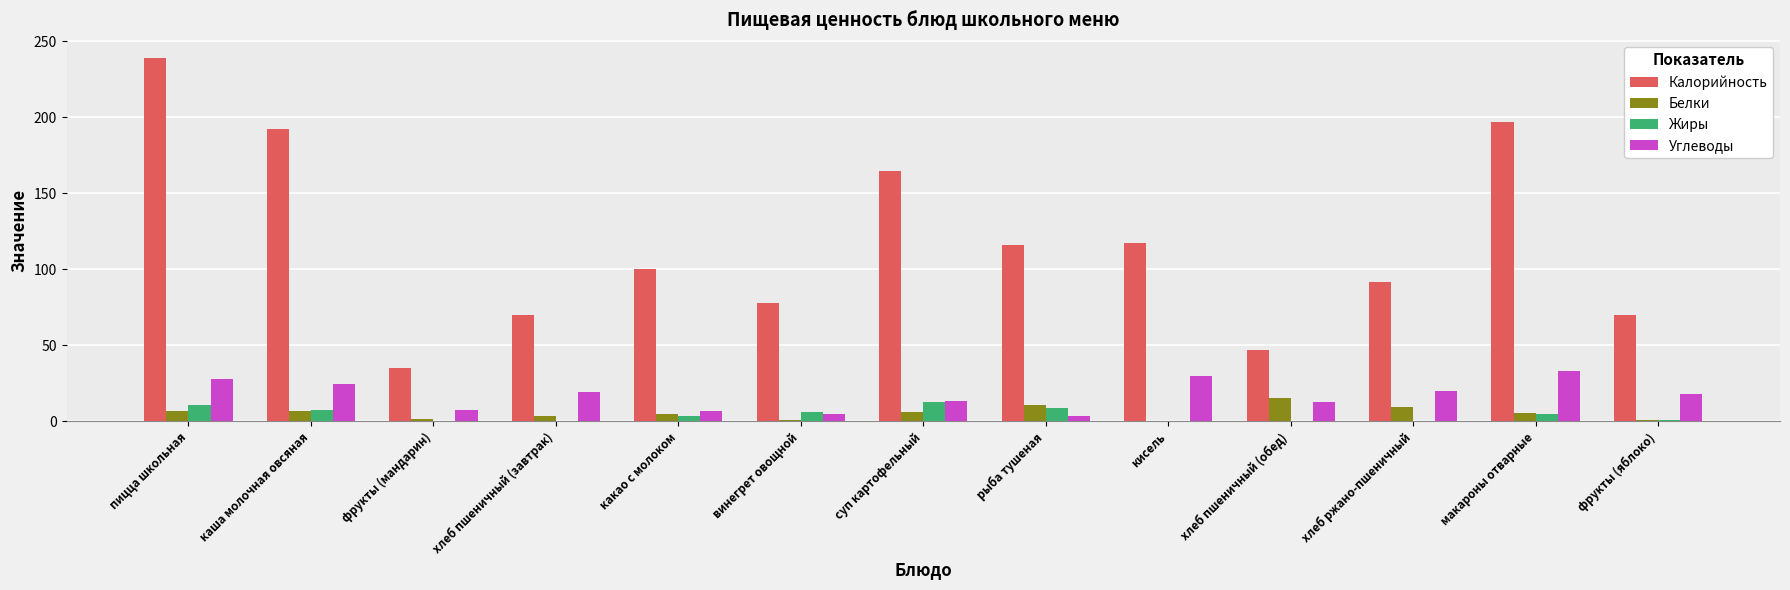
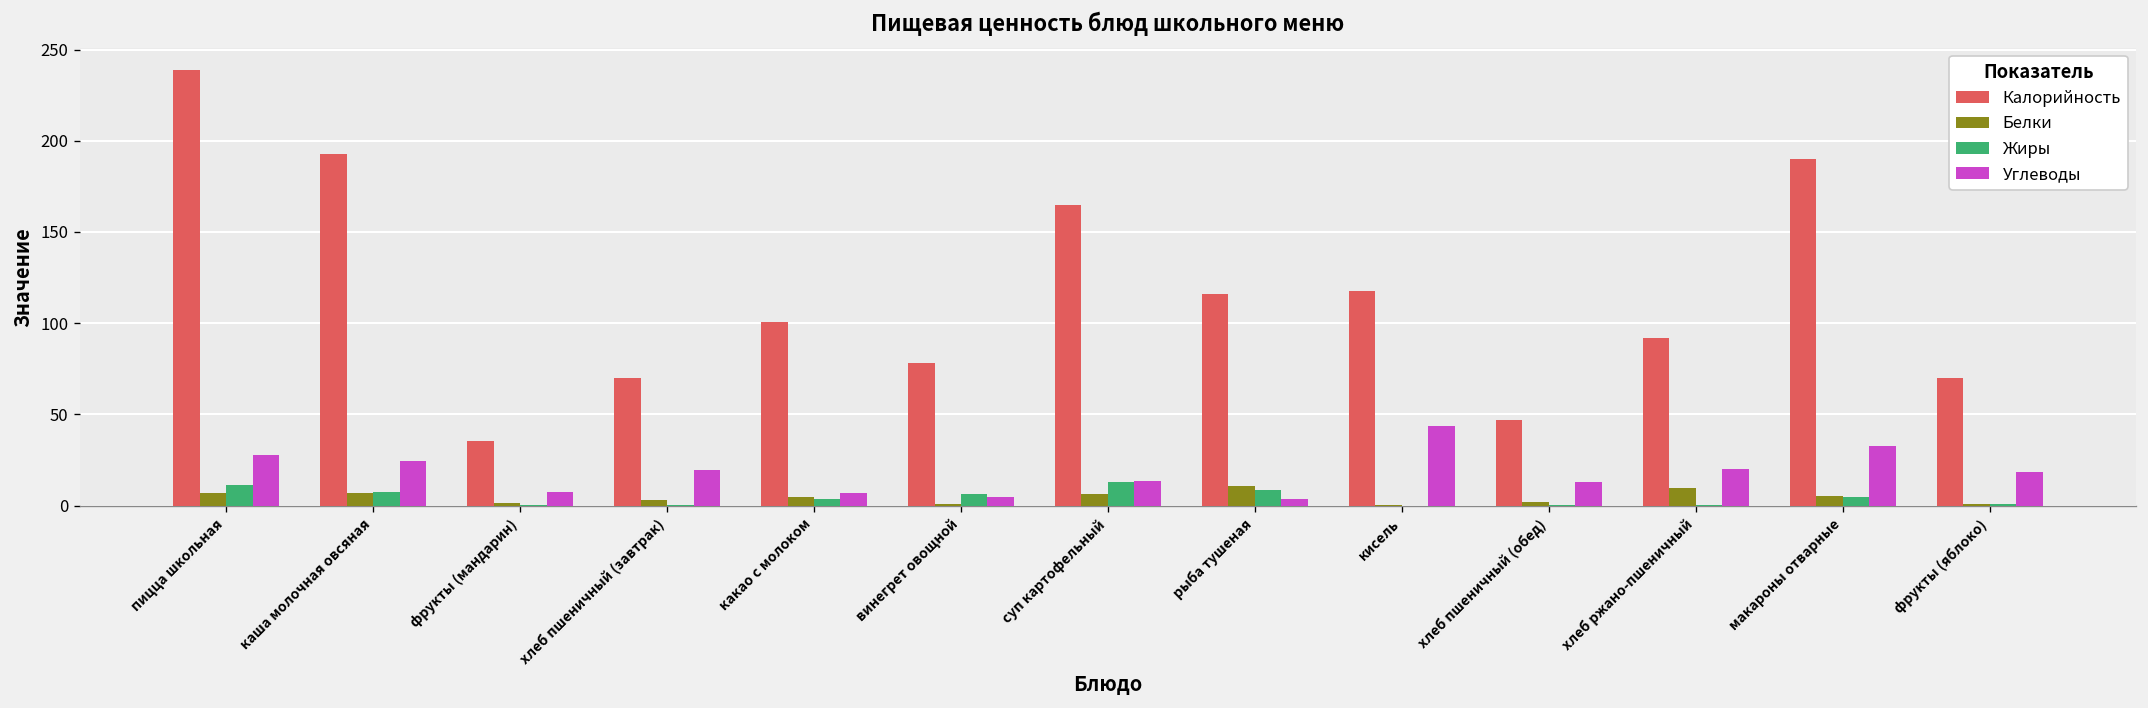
Углеводы, кисель: 30 -> 43
Белки, хлеб пшеничный (обед): 15 -> 2
Калорийность, макароны отварные: 197 -> 190
